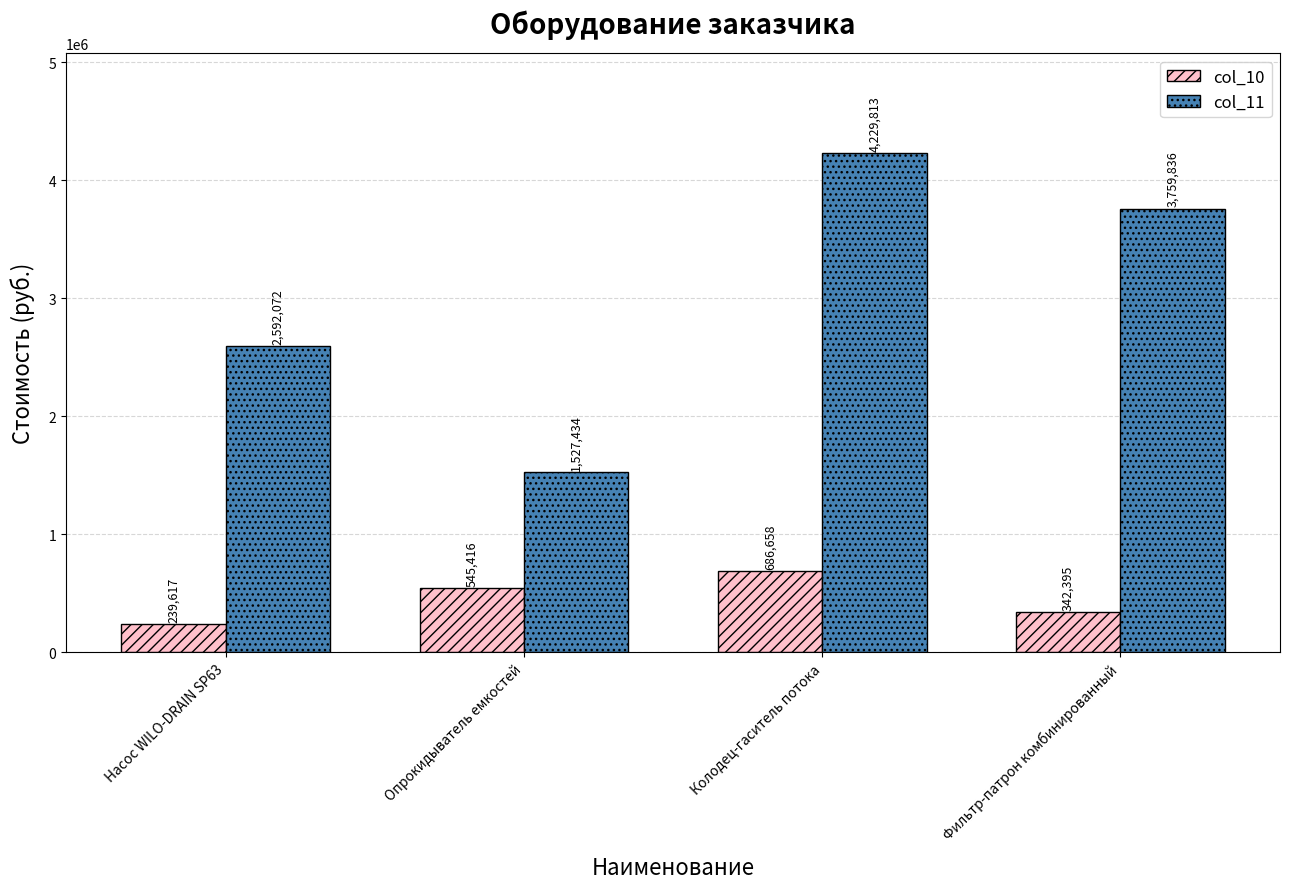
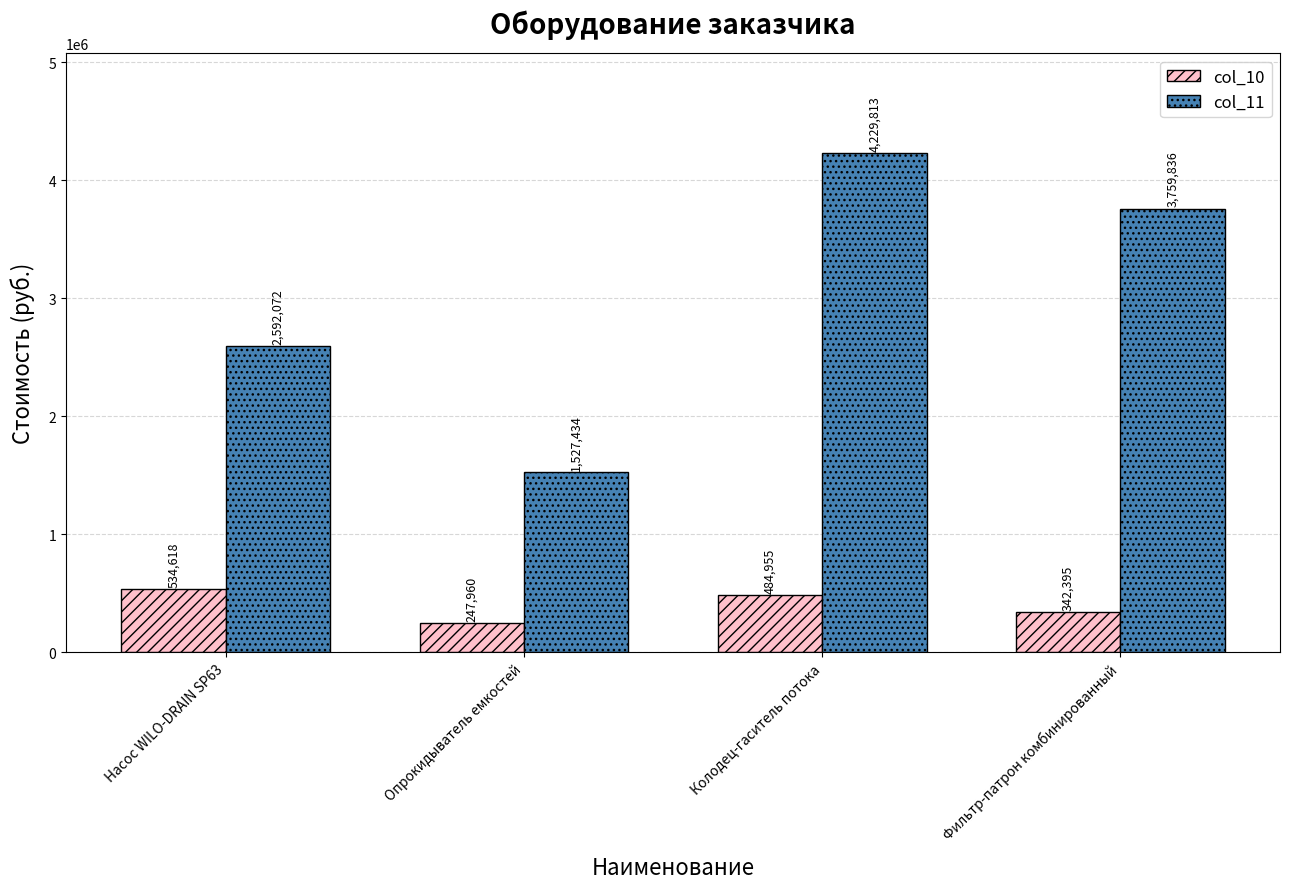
col_10, Насос WILO-DRAIN SP63: 239,617 -> 534,618
col_10, Опрокидыватель емкостей: 545,416 -> 247,960
col_10, Колодец-гаситель потока: 686,658 -> 484,955
